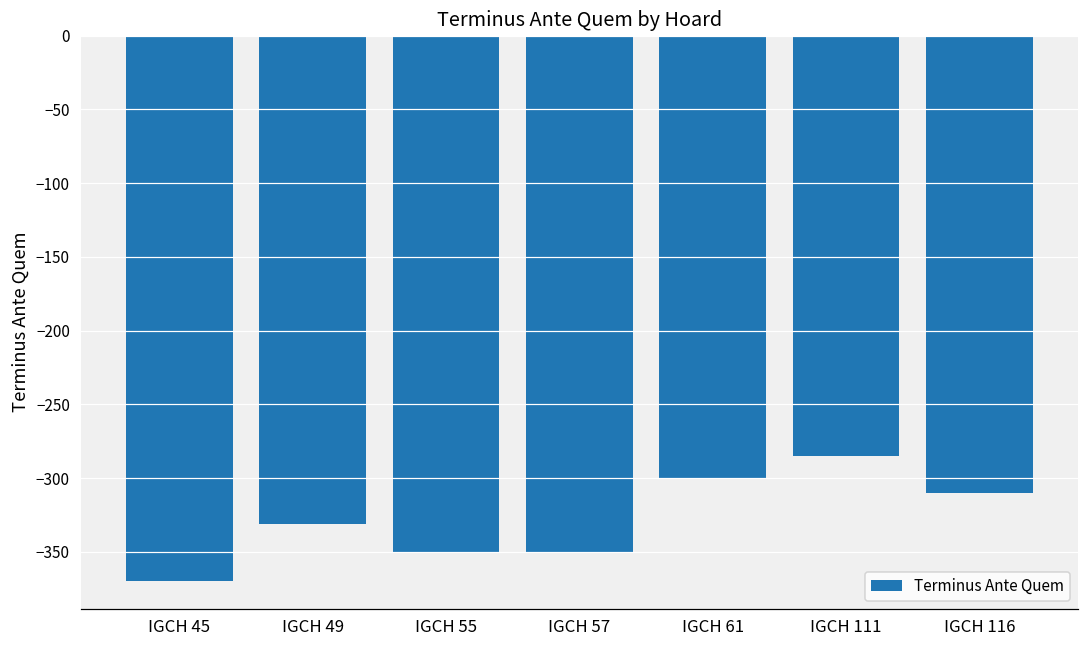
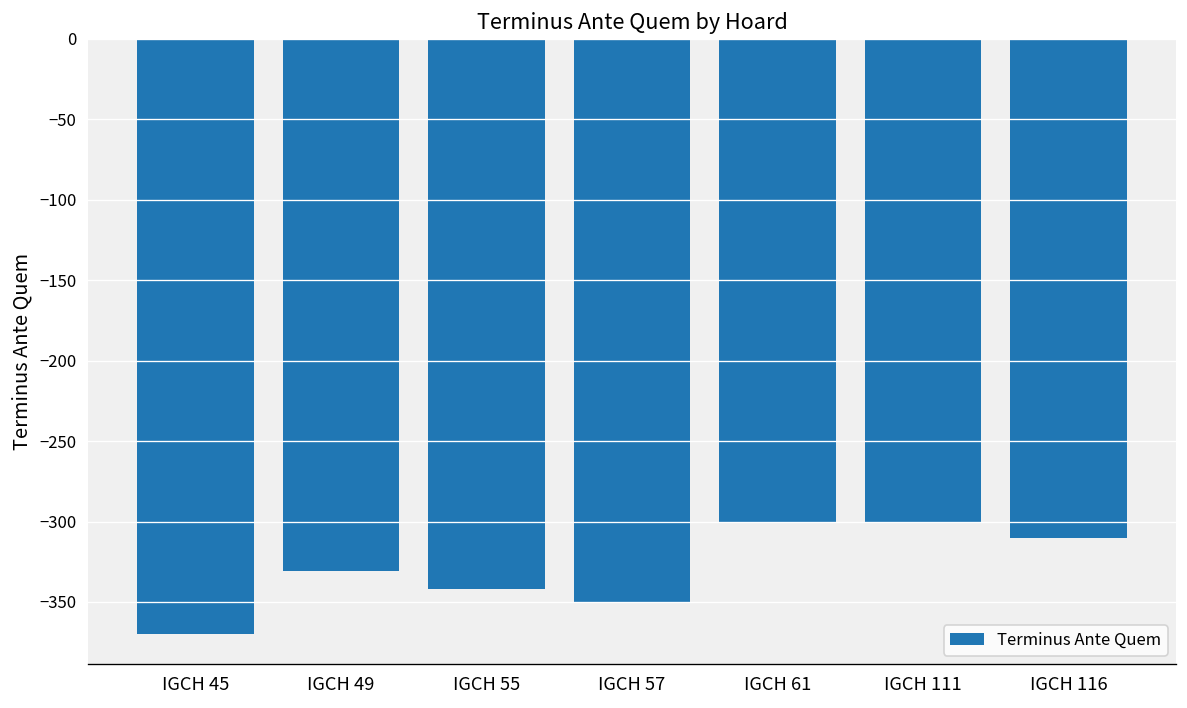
IGCH 55: -350 -> -342
IGCH 111: -285 -> -300
